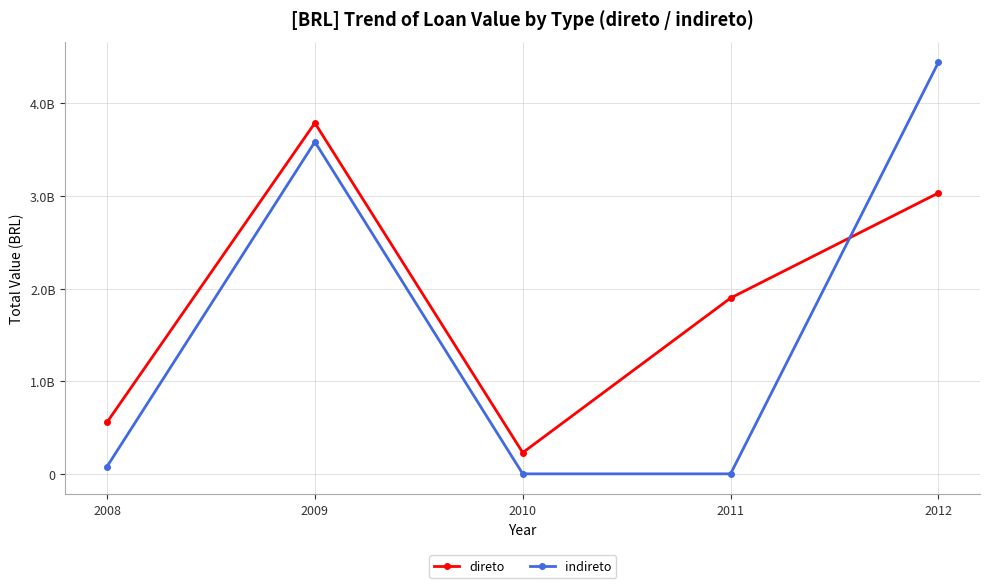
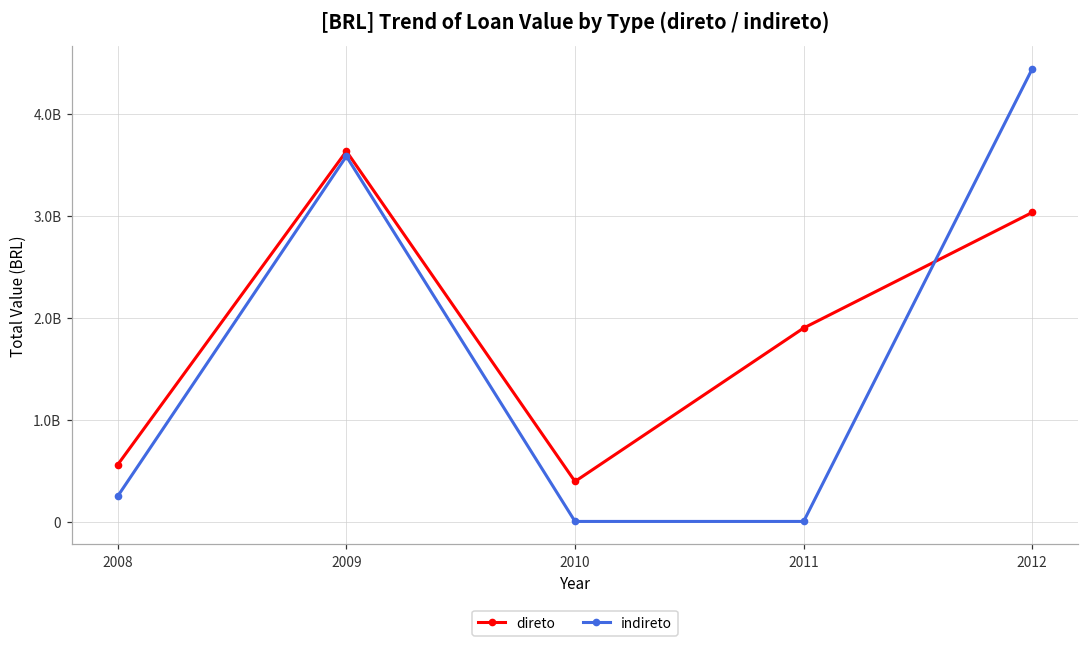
indireto, 2008: 100000000 -> 200000000
direto, 2009: 3800000000 -> 3600000000
direto, 2010: 200000000 -> 400000000
